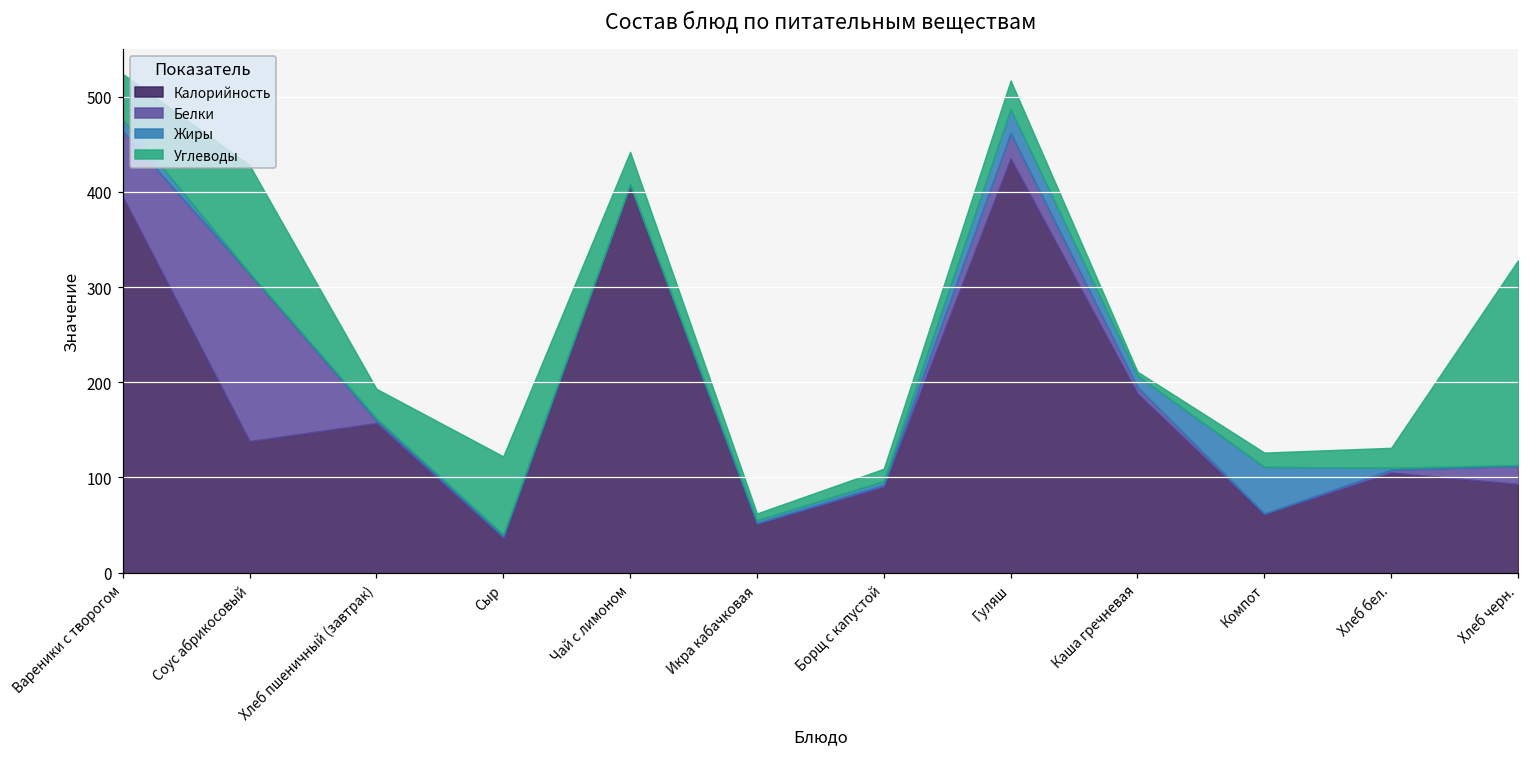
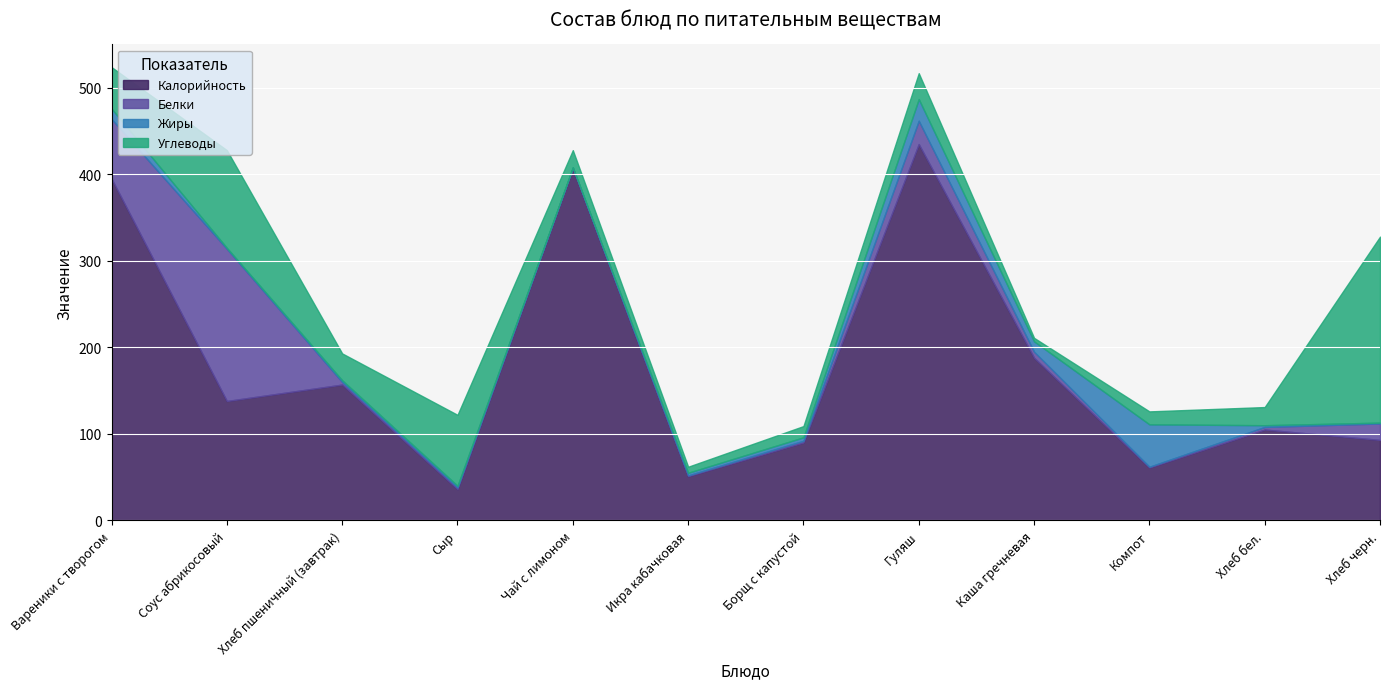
Углеводы, Чай с лимоном: 30 -> 20
